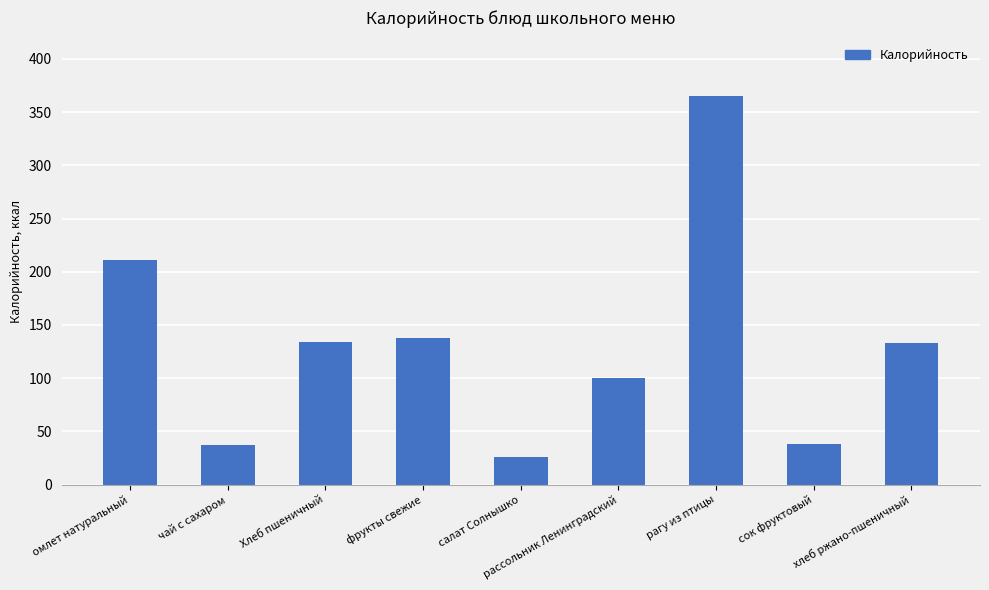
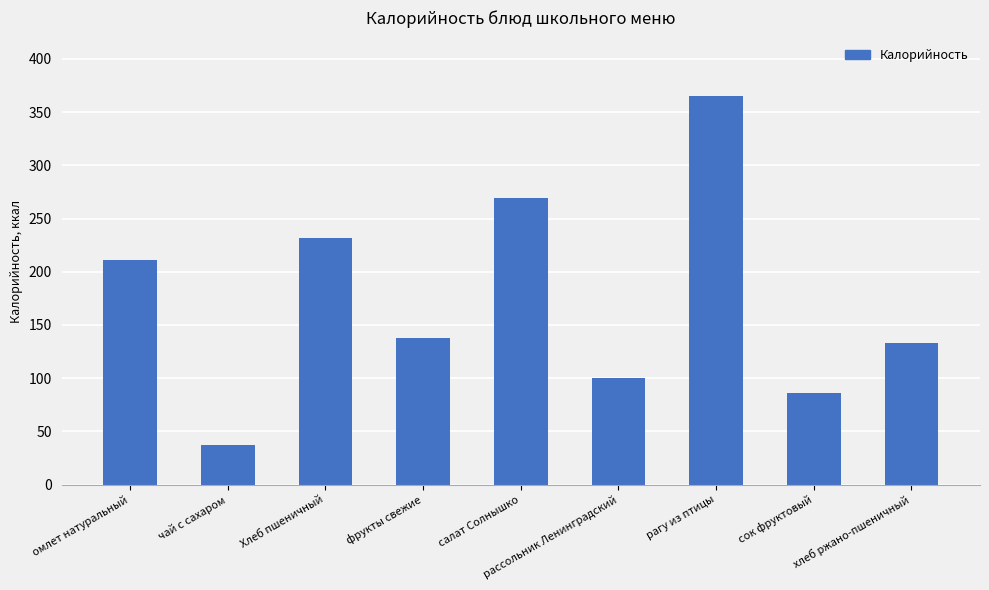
Хлеб пшеничный: 134 -> 232
салат Солнышко: 26 -> 270
сок фруктовый: 39 -> 86
